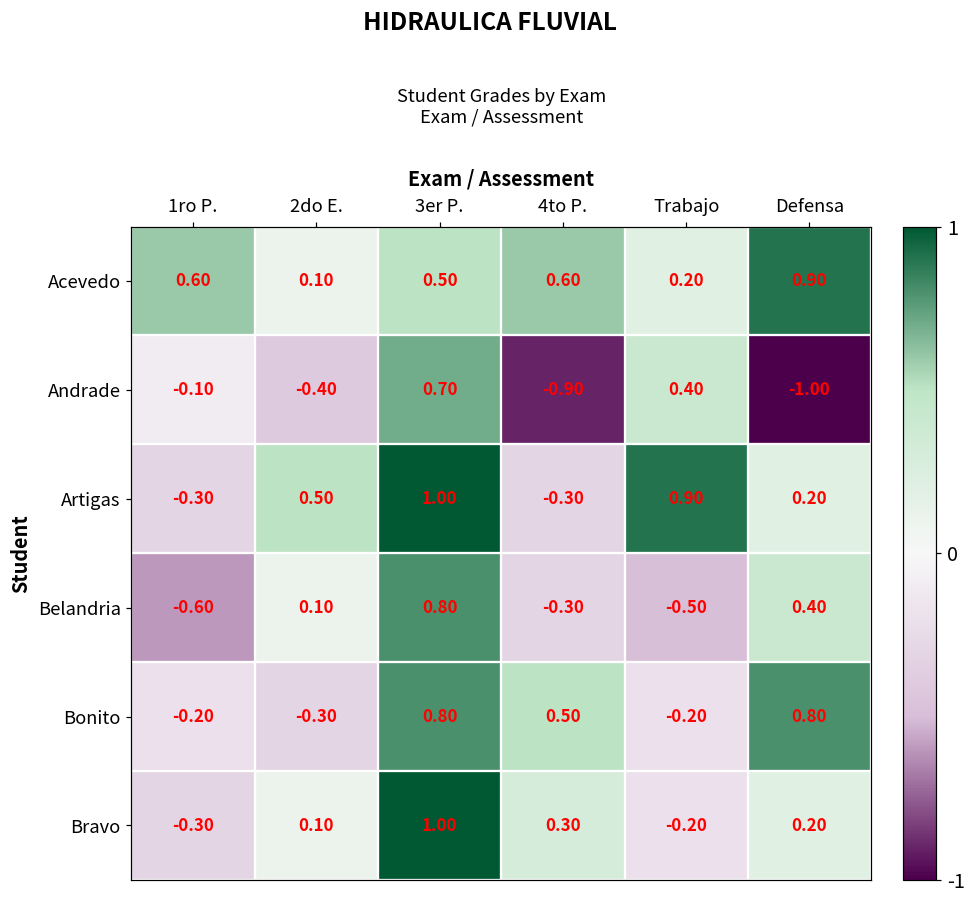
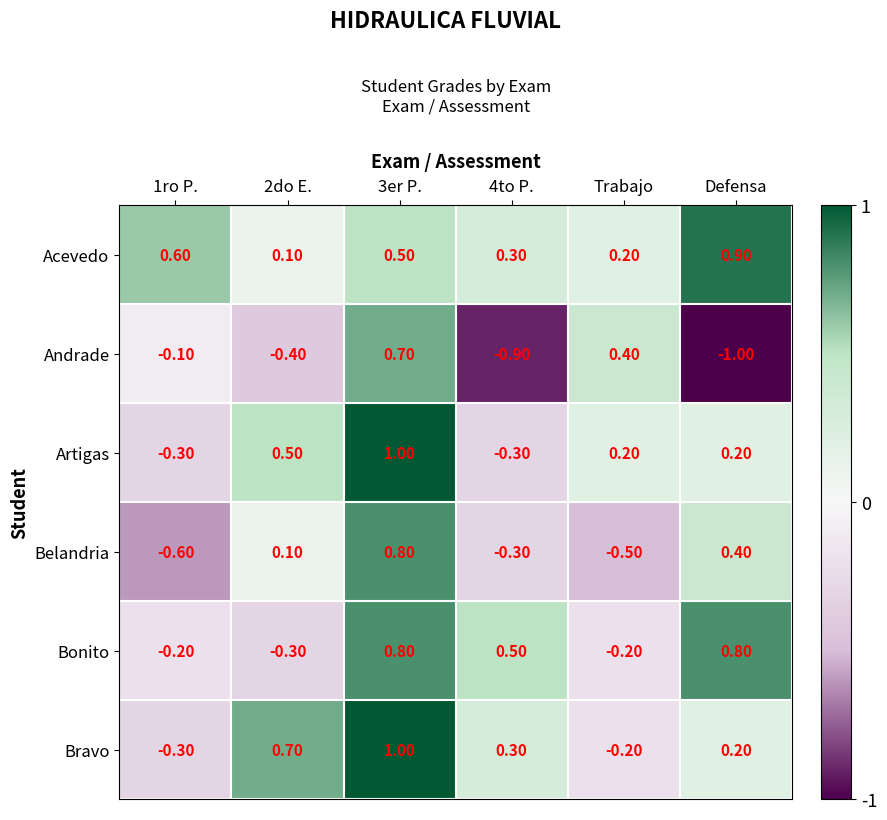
Acevedo, 4to P.: 0.60 -> 0.30
Artigas, Trabajo: 0.90 -> 0.20
Bravo, 2do E.: 0.10 -> 0.70
